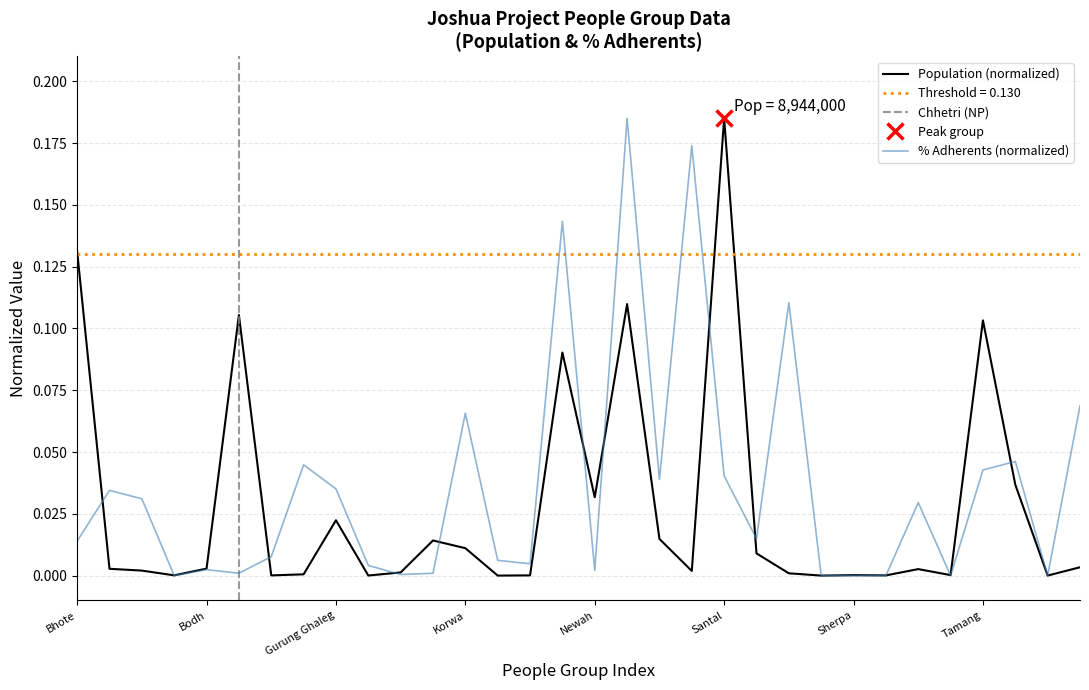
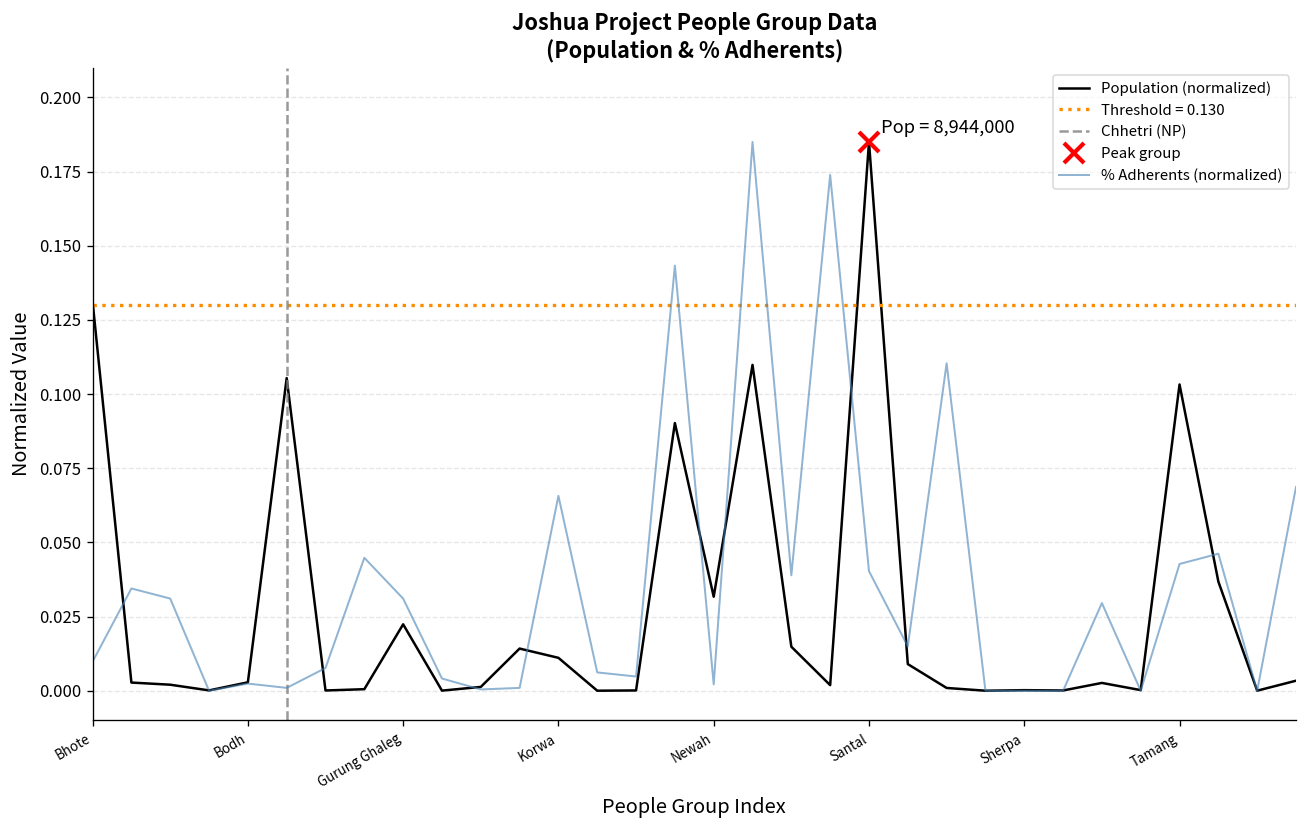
% Adherents (normalized), Bhote: 0.014 -> 0.010
% Adherents (normalized), Gurung Ghaleg: 0.035 -> 0.031
